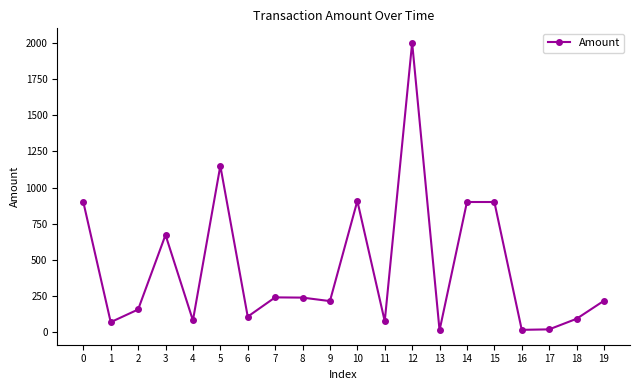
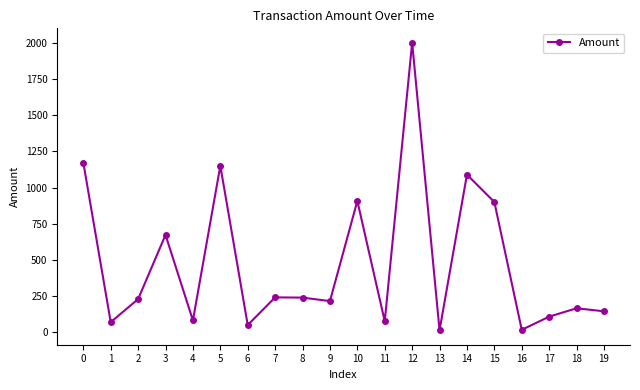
0: 900 -> 1170
2: 160 -> 230
6: 110 -> 50
14: 900 -> 1090
17: 20 -> 110
18: 90 -> 160
19: 220 -> 140
